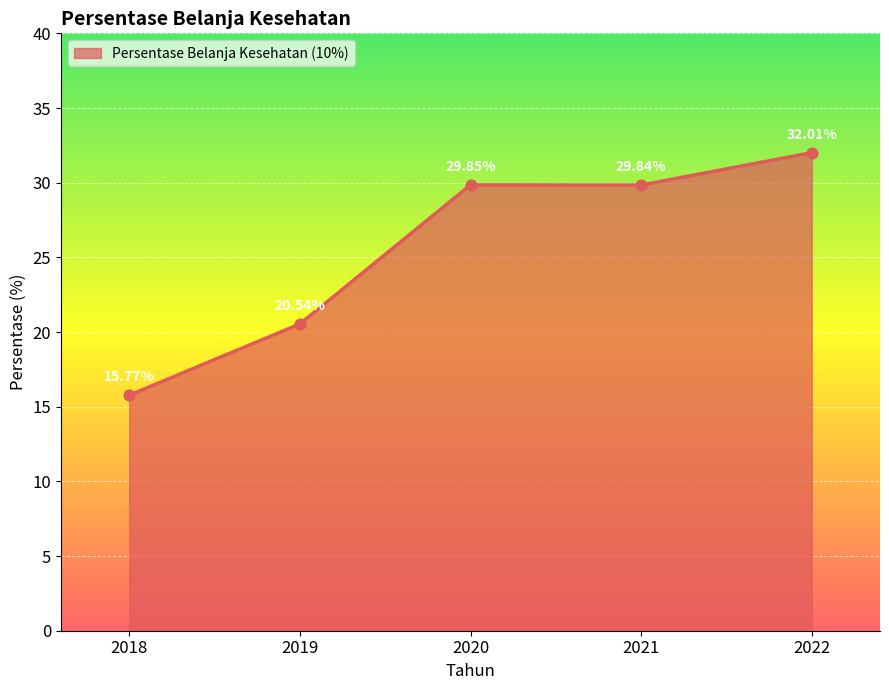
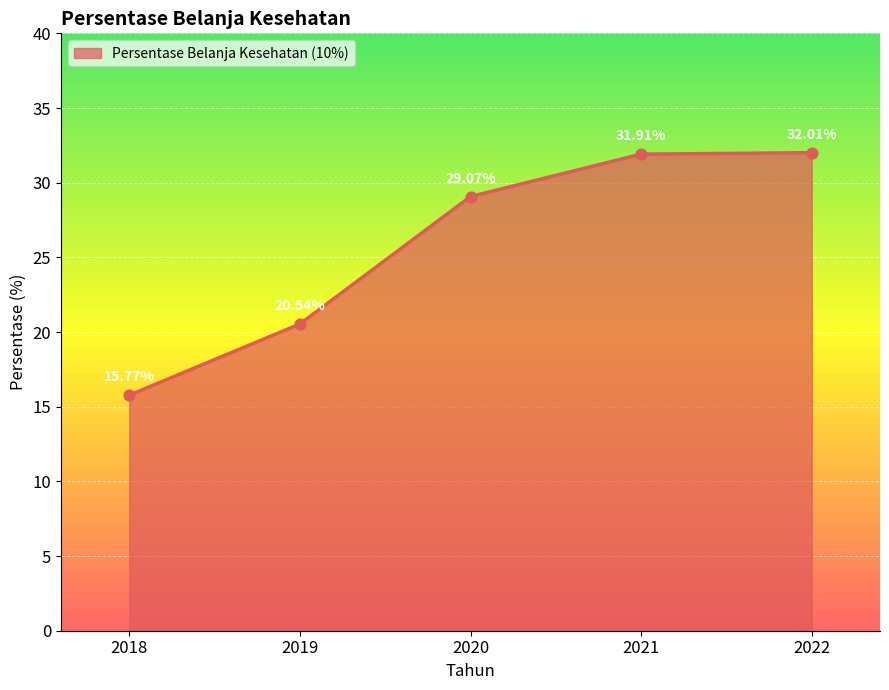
2020: 29.85% -> 29.07%
2021: 29.84% -> 31.91%
